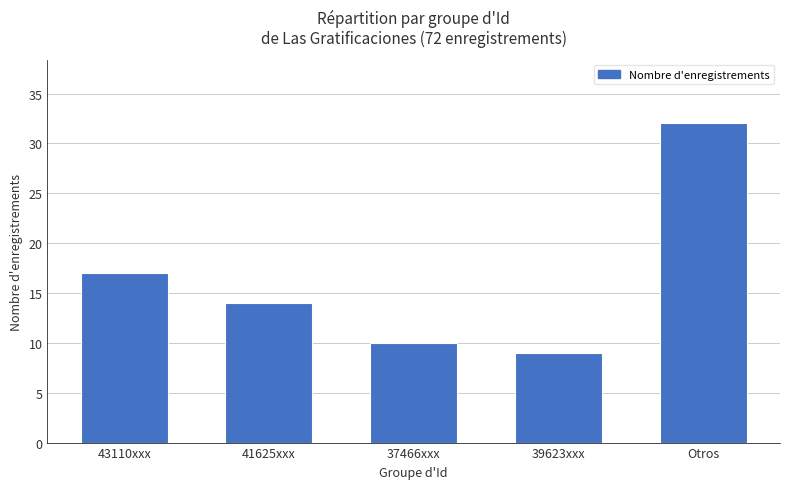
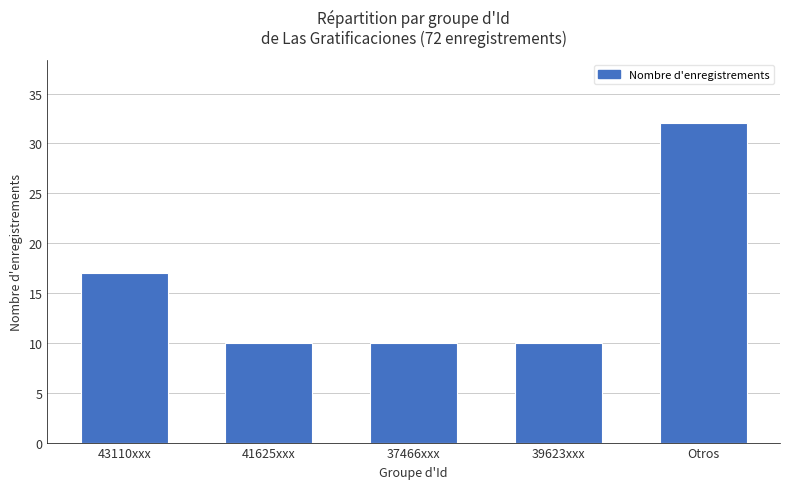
41625xxx: 14 -> 10
39623xxx: 9 -> 10
